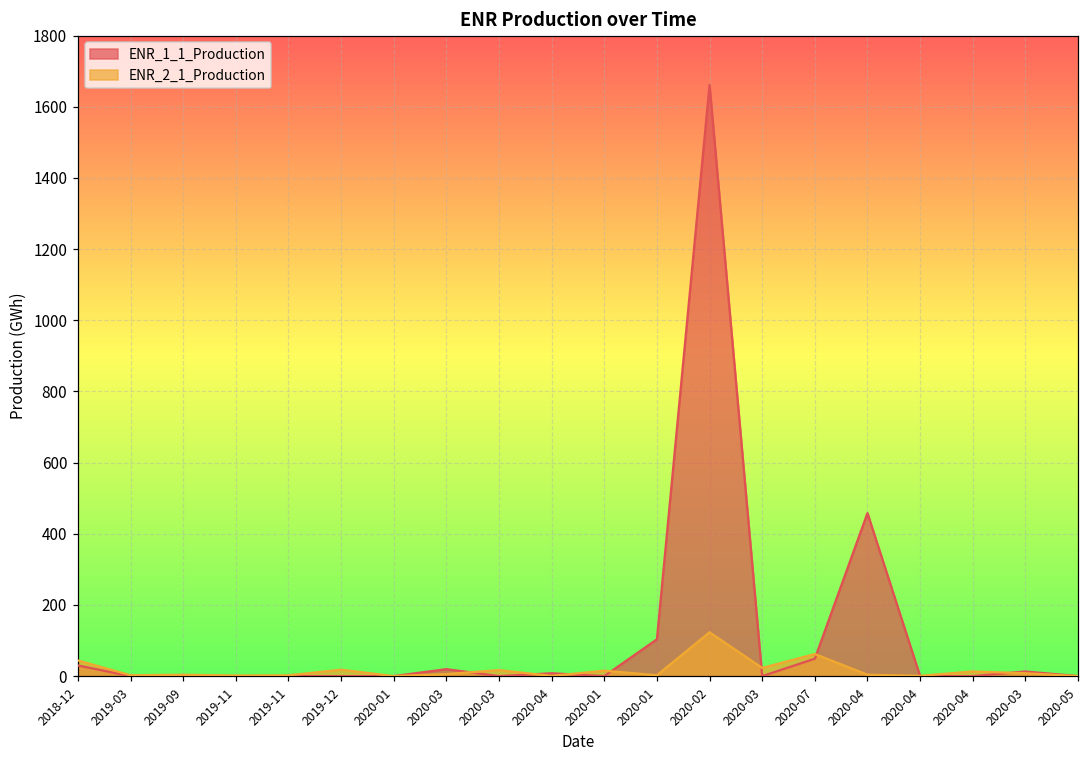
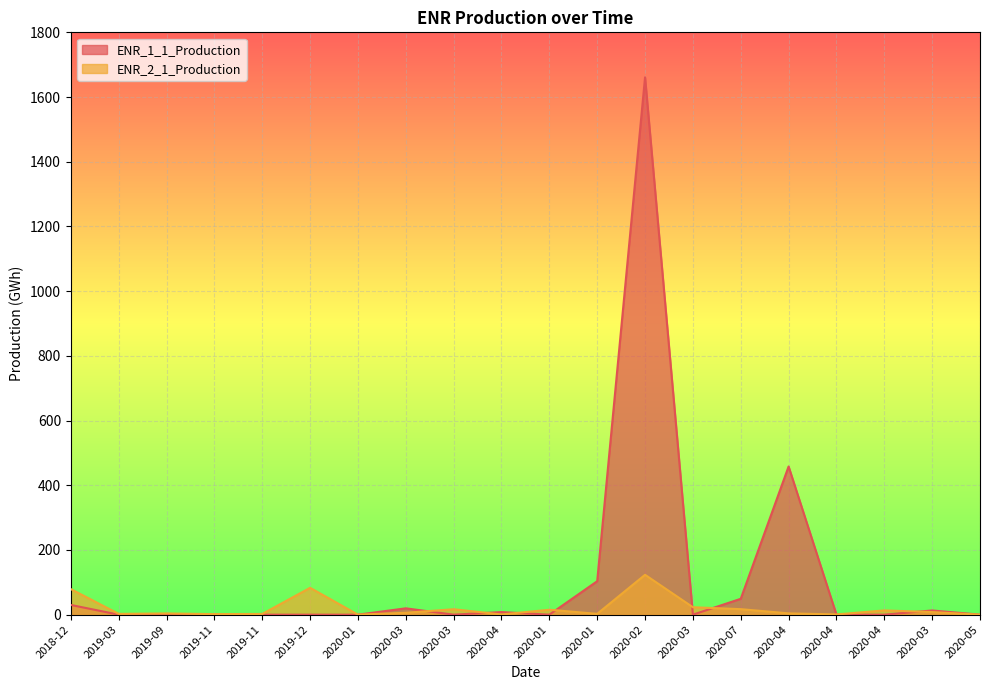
ENR_2_1_Production, 2018-12: 40 -> 80
ENR_2_1_Production, 2019-12: 20 -> 80
ENR_2_1_Production, 2020-07: 60 -> 20
